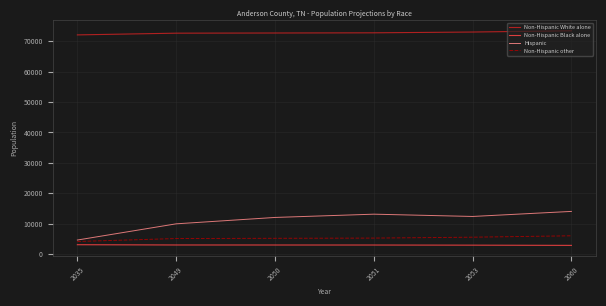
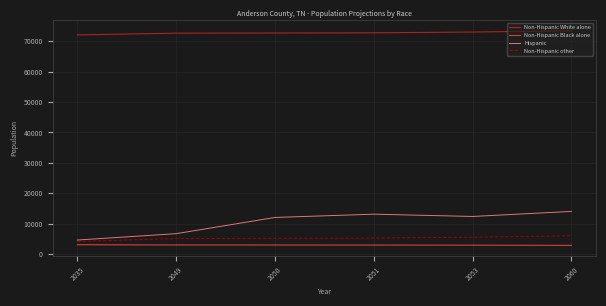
Hispanic, 2049: 10000 -> 7000
